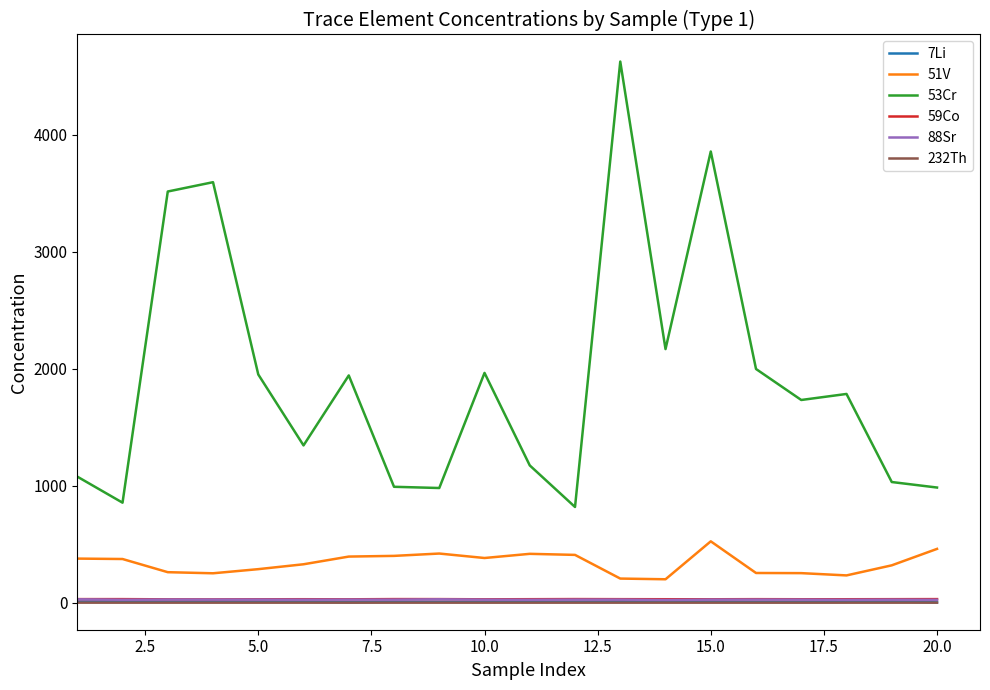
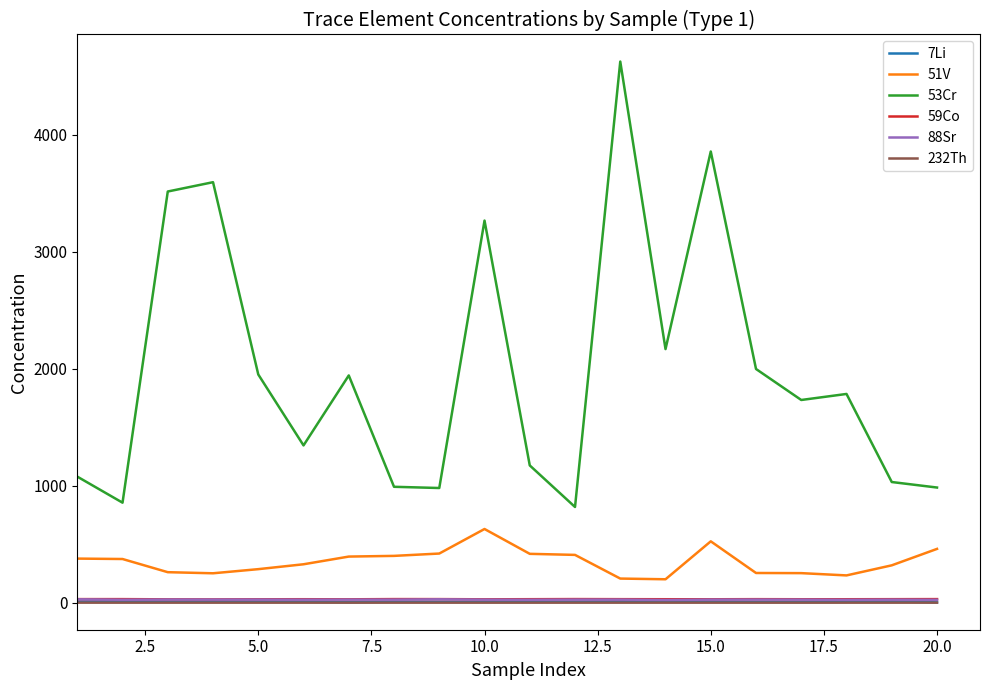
51V, 10.0: 380 -> 630
53Cr, 10.0: 1960 -> 3270
